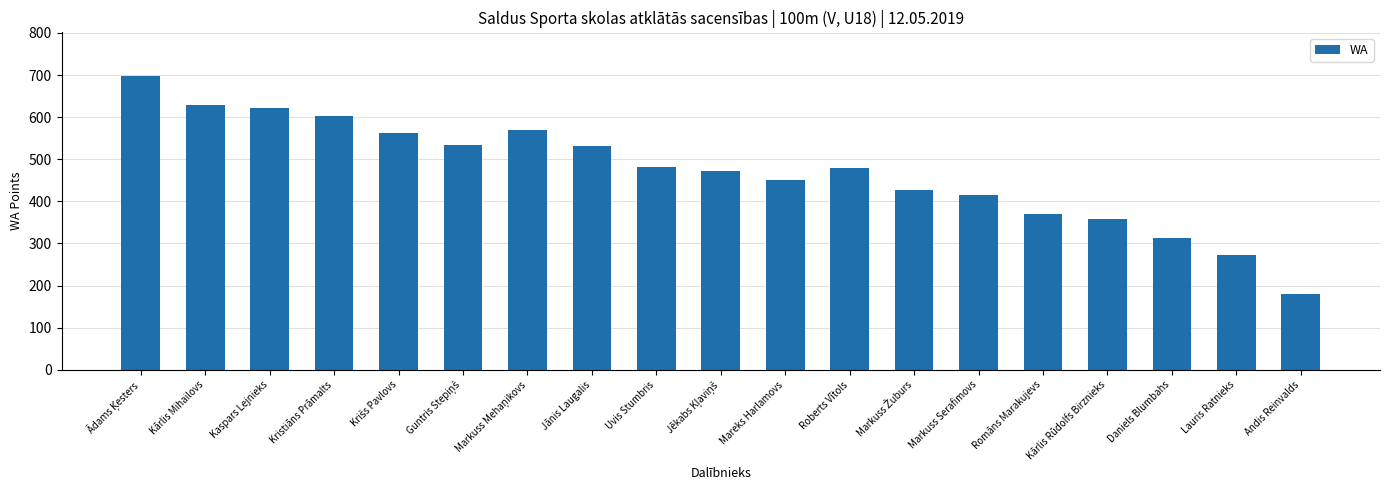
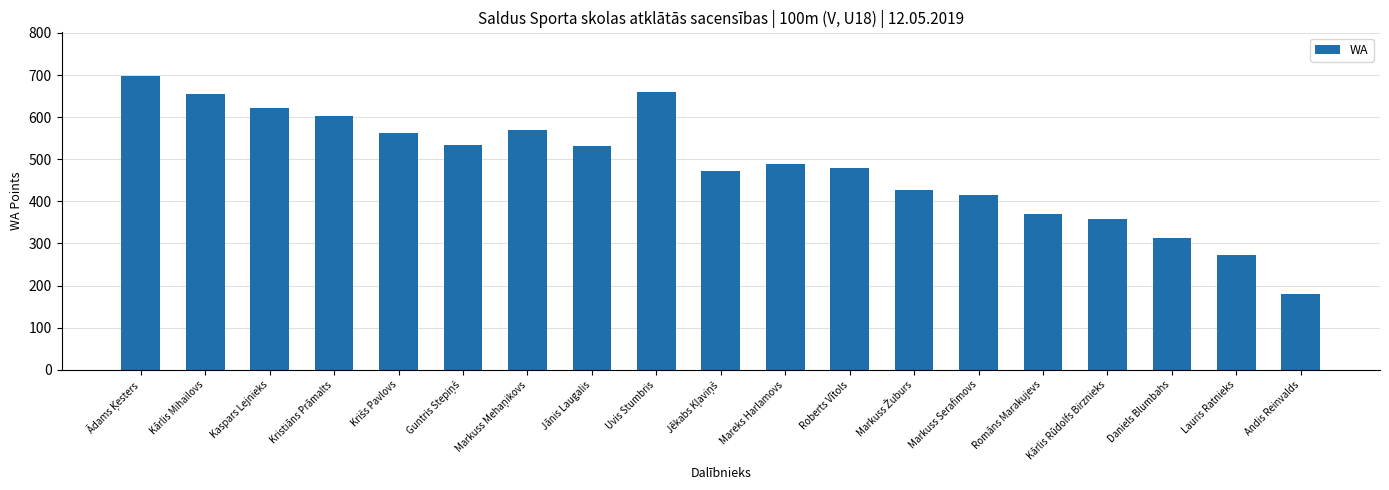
Kārlis Mihailovs: 630 -> 660
Uvis Stumbris: 480 -> 660
Mareks Harlamovs: 450 -> 490
